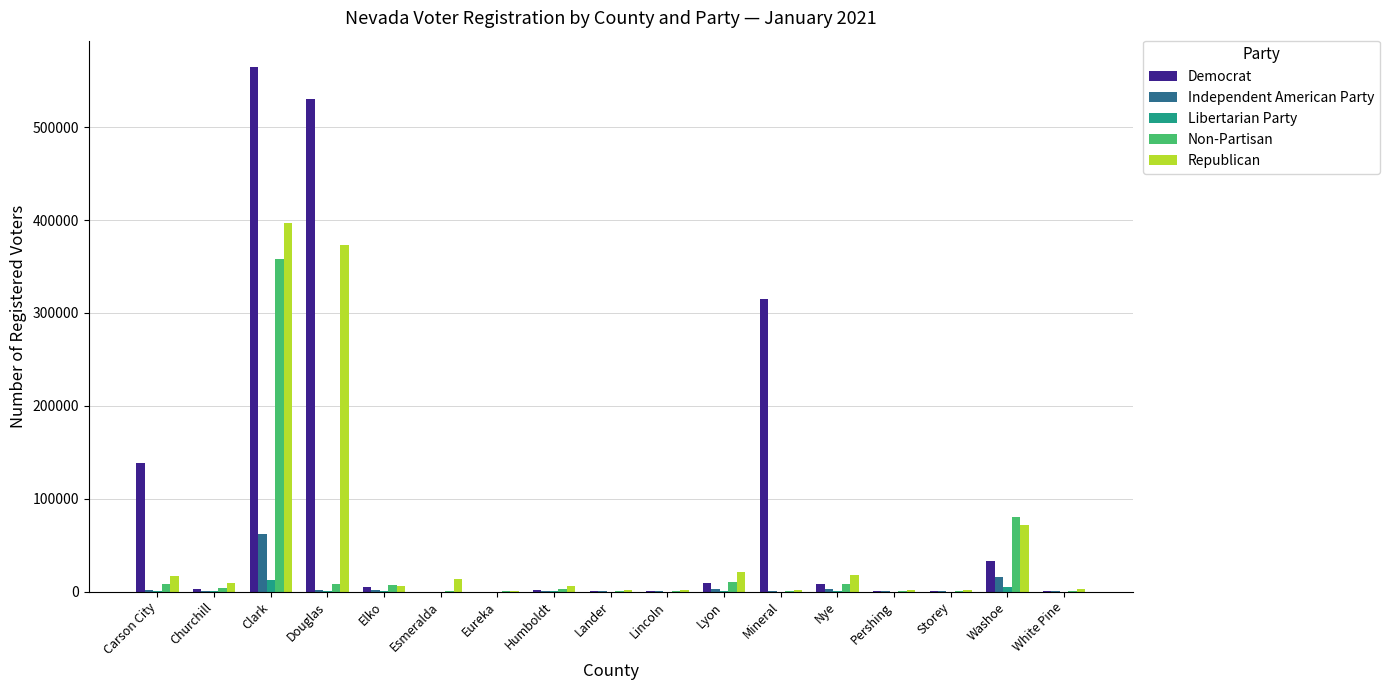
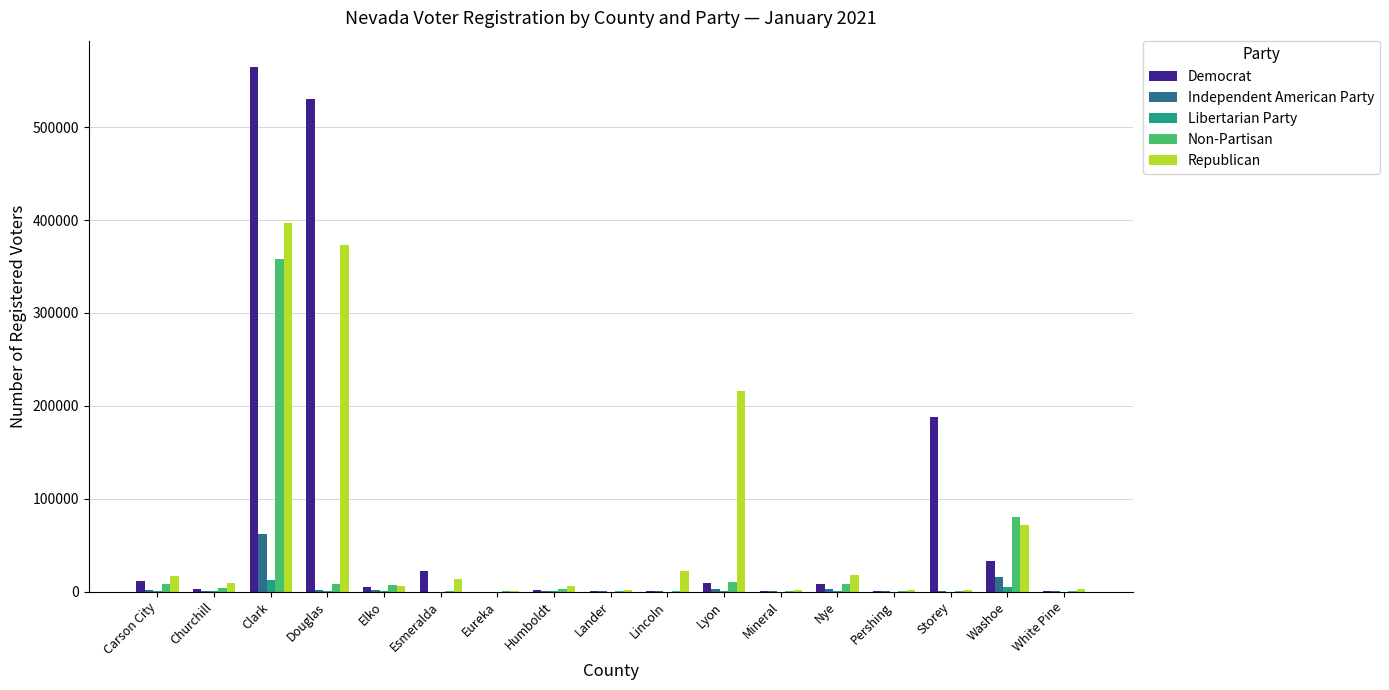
Democrat, Carson City: 140000 -> 10000
Democrat, Esmeralda: 0 -> 20000
Republican, Lincoln: 0 -> 20000
Republican, Lyon: 20000 -> 220000
Democrat, Mineral: 320000 -> 0
Democrat, Storey: 0 -> 190000
